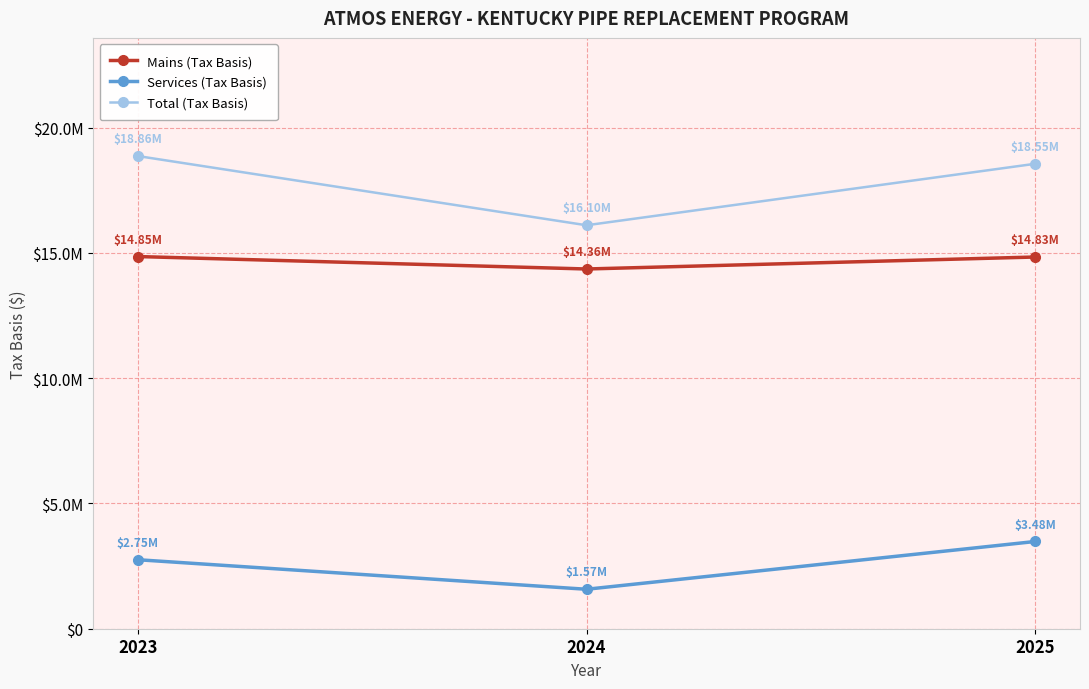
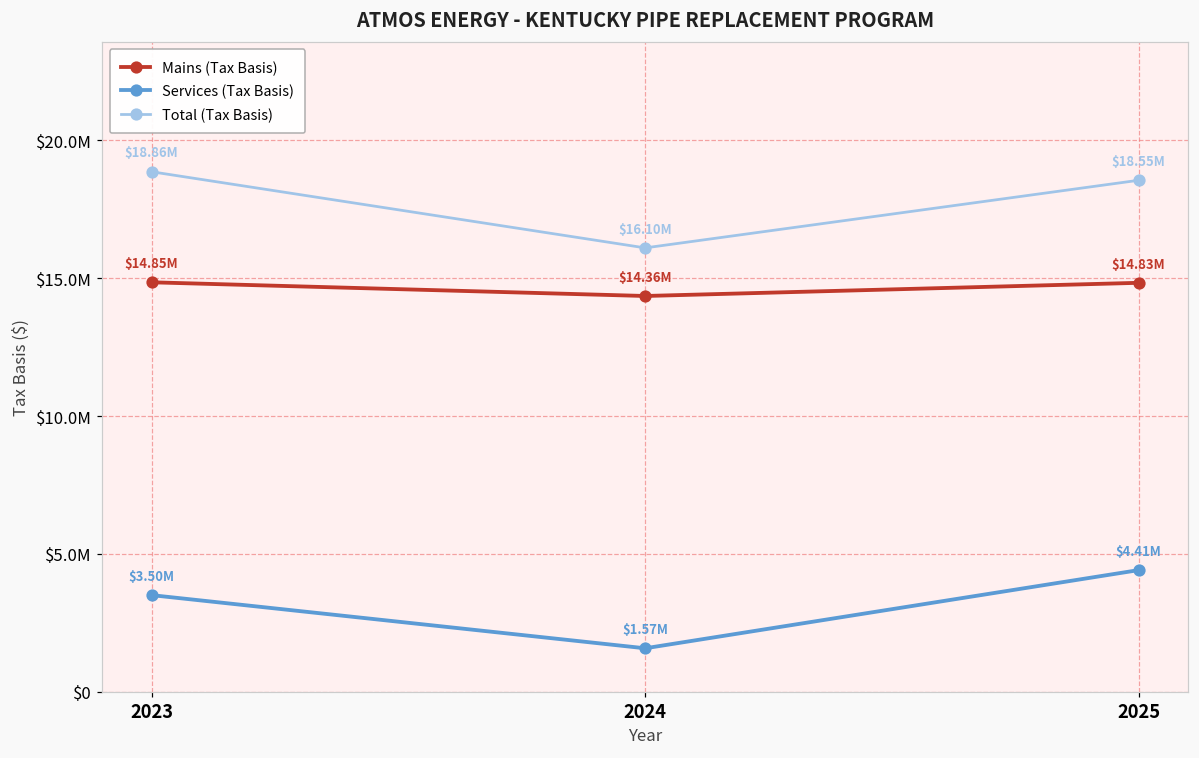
Services (Tax Basis), 2023: $2.75M -> $3.50M
Services (Tax Basis), 2025: $3.48M -> $4.41M
